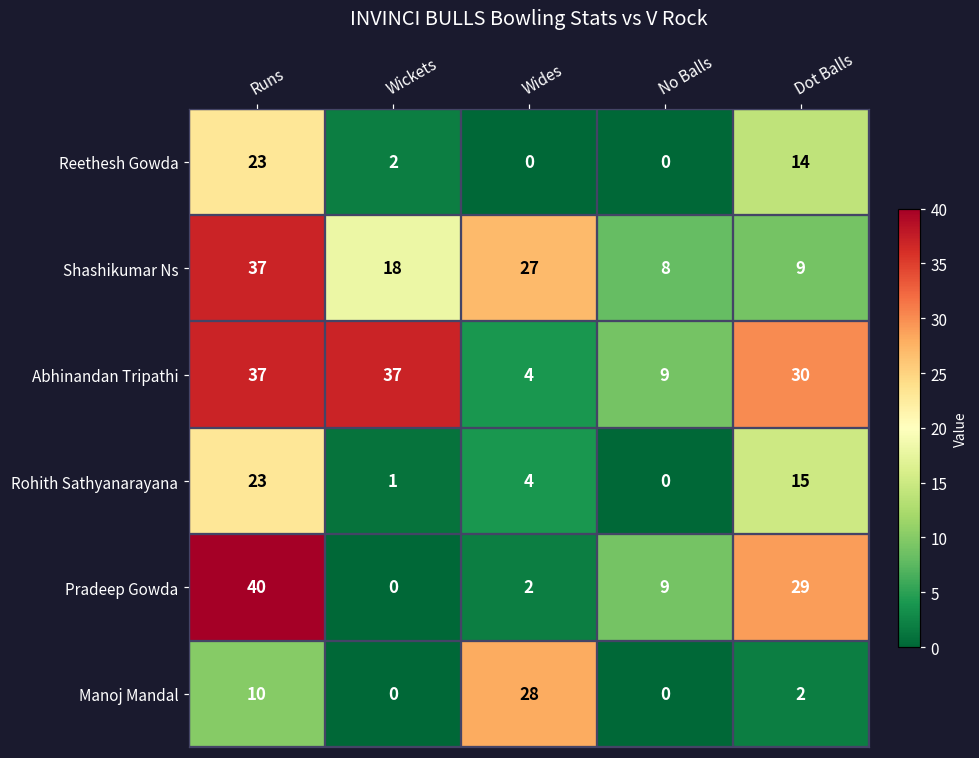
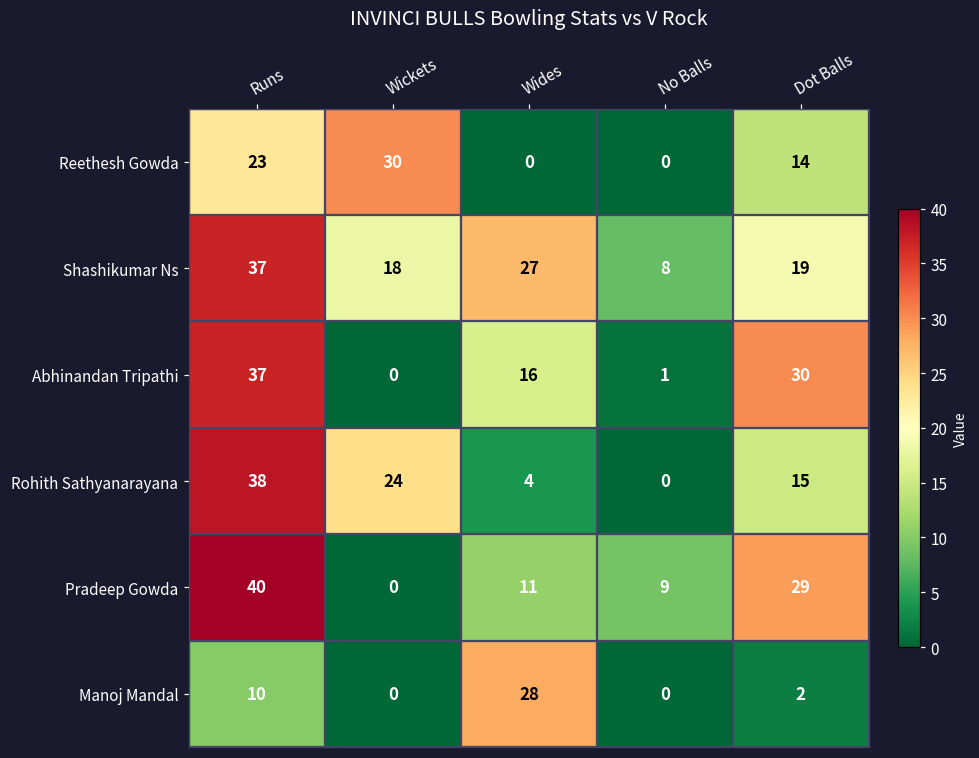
Reethesh Gowda, Wickets: 2 -> 30
Shashikumar Ns, Dot Balls: 9 -> 19
Abhinandan Tripathi, Wickets: 37 -> 0
Abhinandan Tripathi, Wides: 4 -> 16
Abhinandan Tripathi, No Balls: 9 -> 1
Rohith Sathyanarayana, Runs: 23 -> 38
Rohith Sathyanarayana, Wickets: 1 -> 24
Pradeep Gowda, Wides: 2 -> 11
